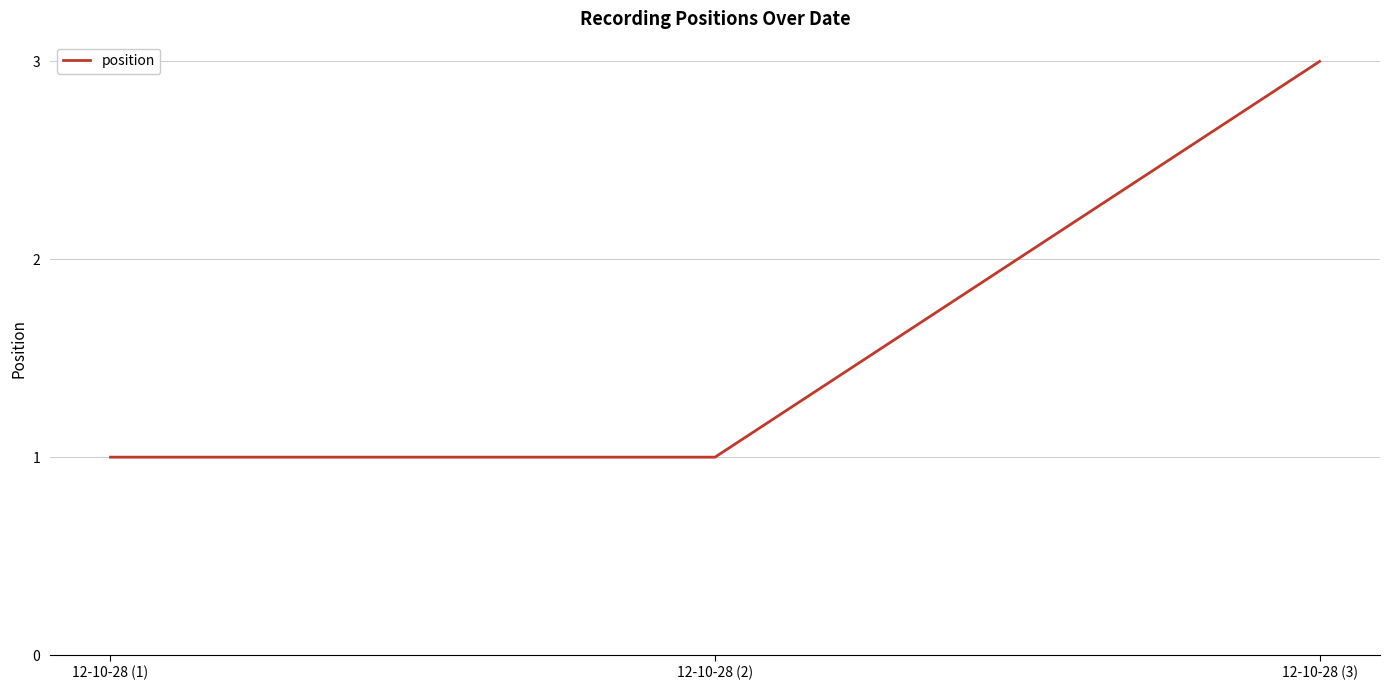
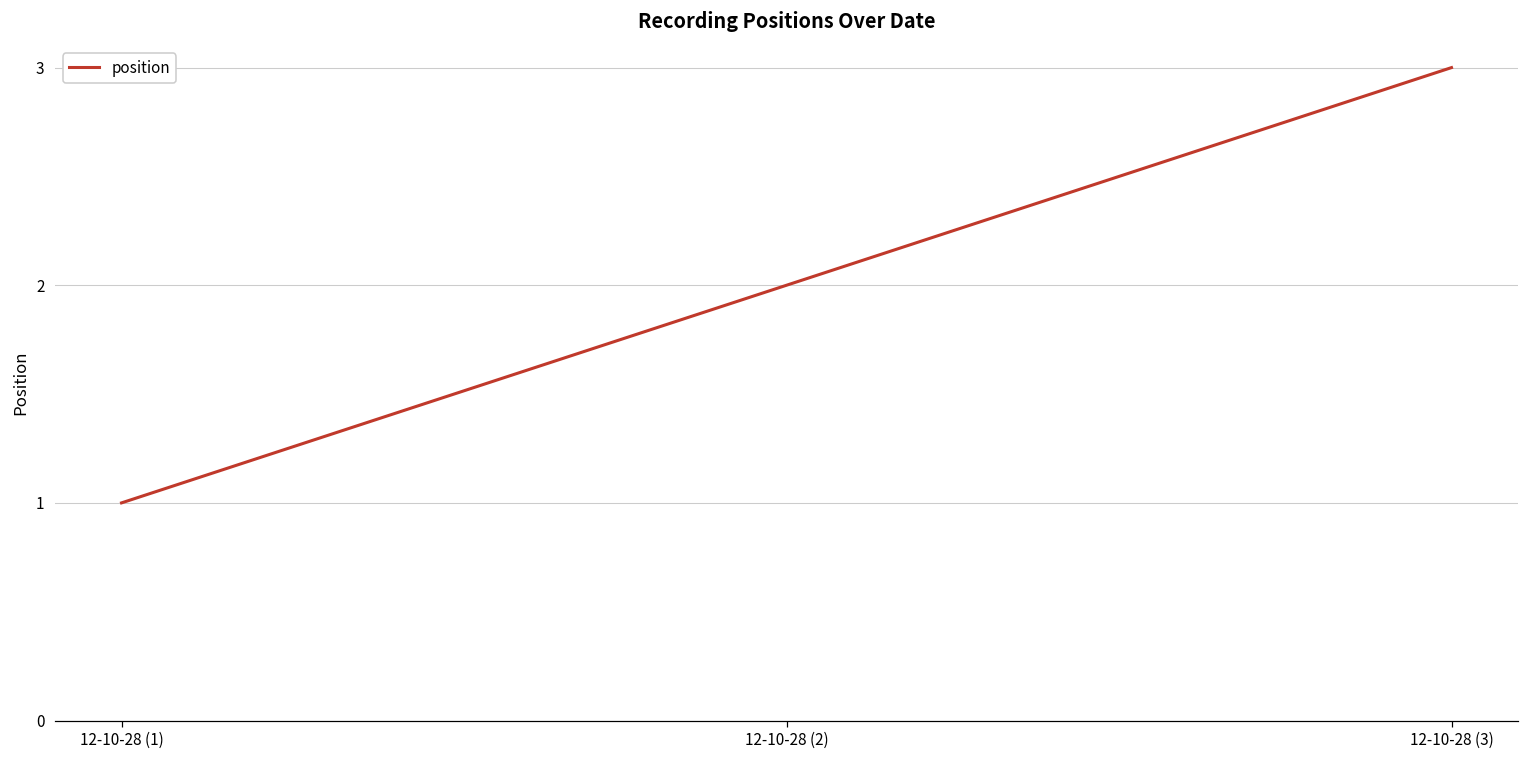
12-10-28 (2): 1 -> 2
